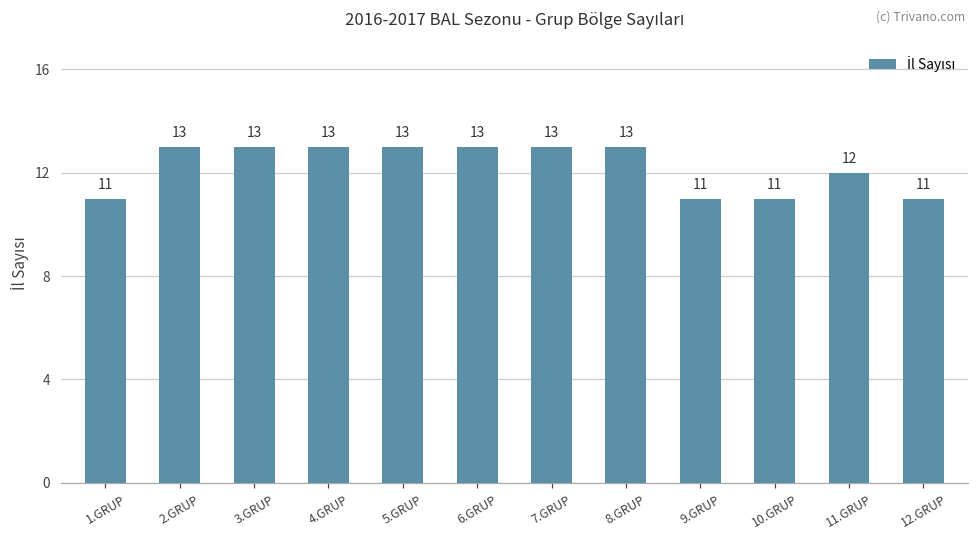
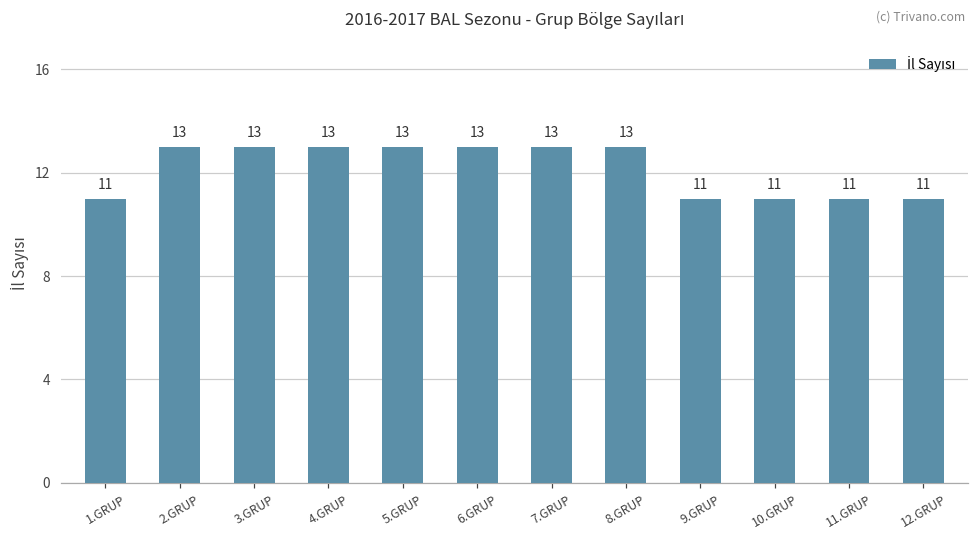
11.GRUP: 12 -> 11
